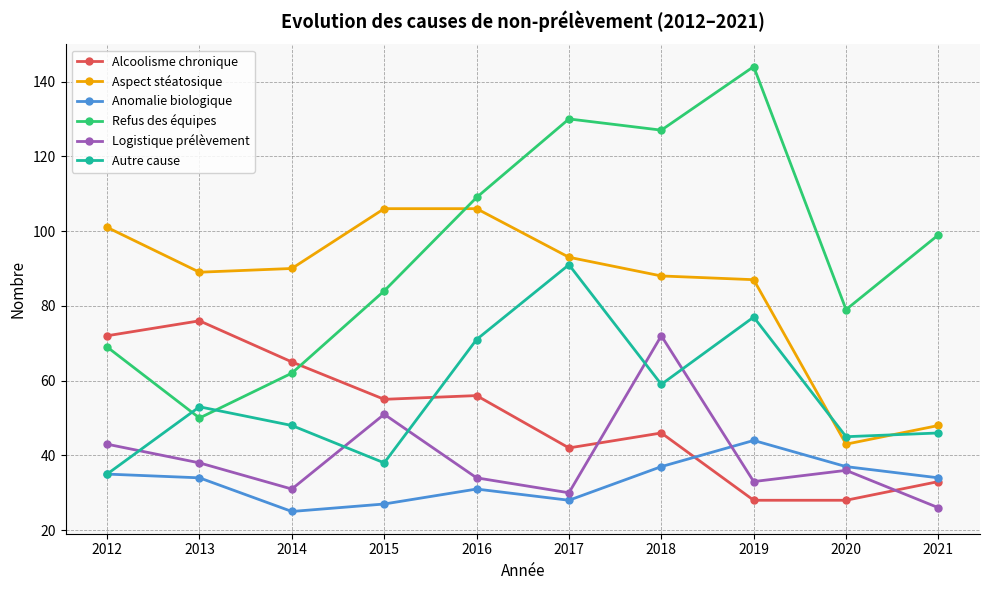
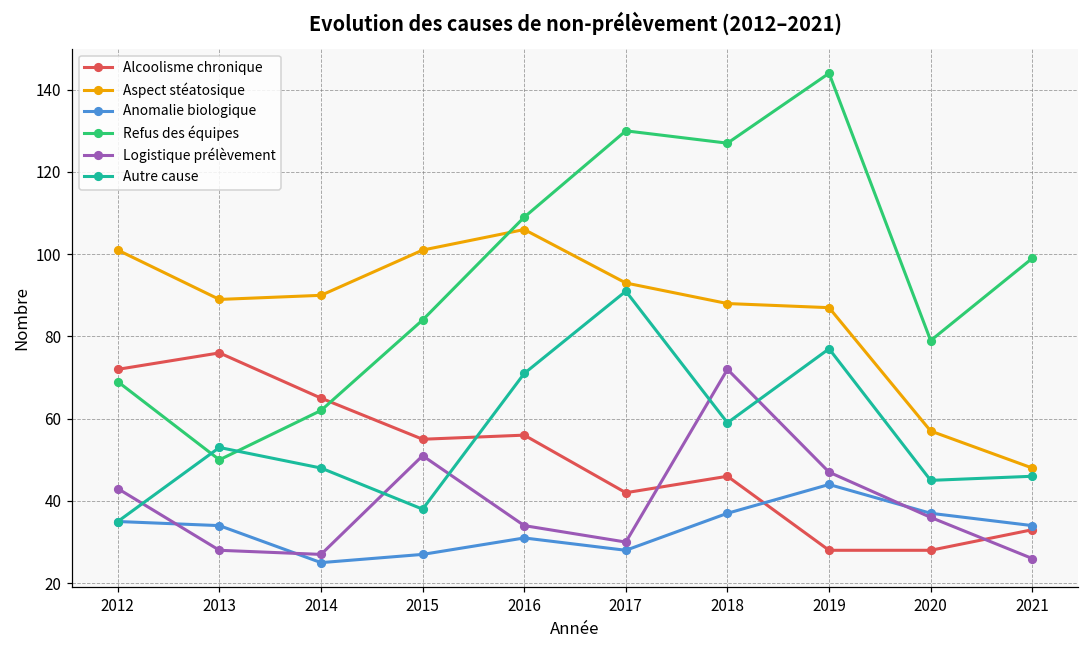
Logistique prélèvement, 2013: 38 -> 28
Logistique prélèvement, 2014: 31 -> 27
Aspect stéatosique, 2015: 106 -> 101
Logistique prélèvement, 2019: 33 -> 47
Aspect stéatosique, 2020: 43 -> 57
